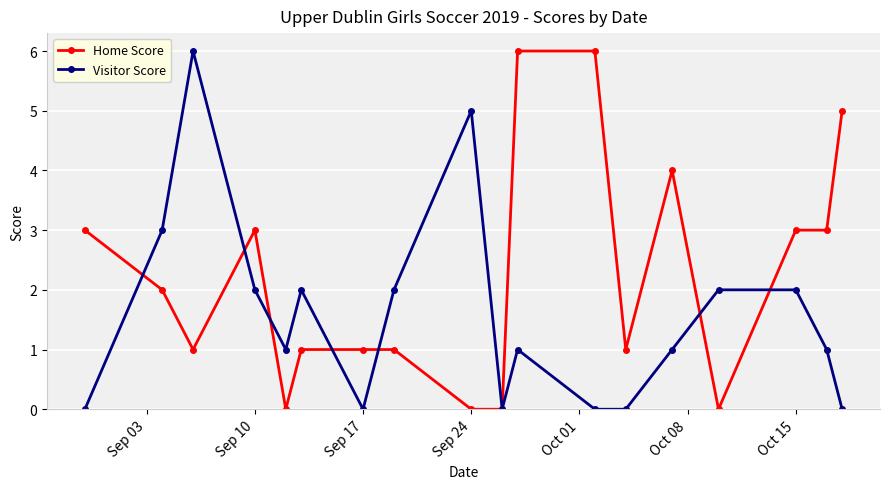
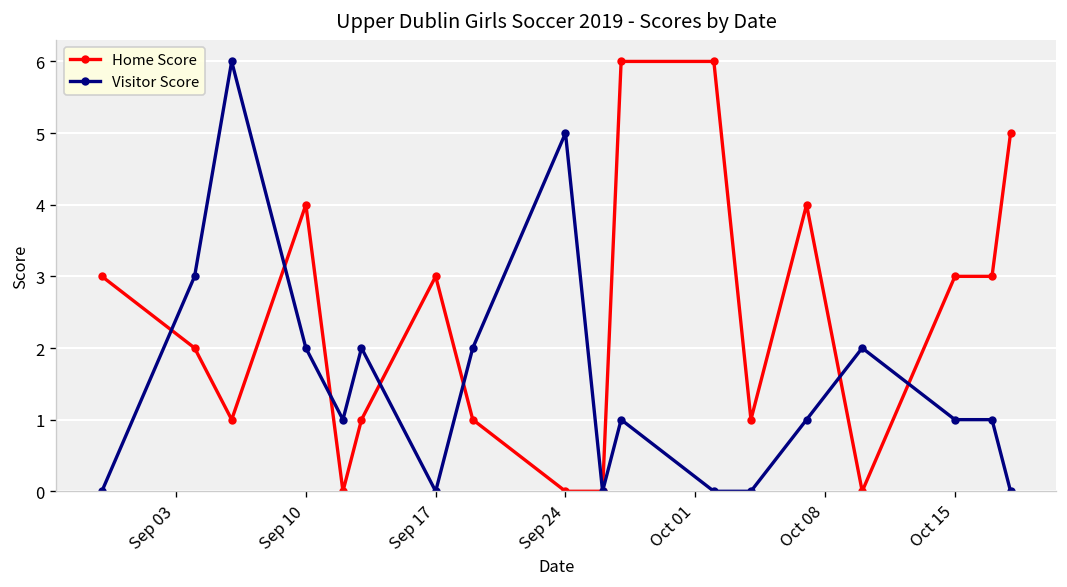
Home Score, Sep 10: 3 -> 4
Home Score, Sep 17: 1 -> 3
Visitor Score, Oct 15: 2 -> 1
